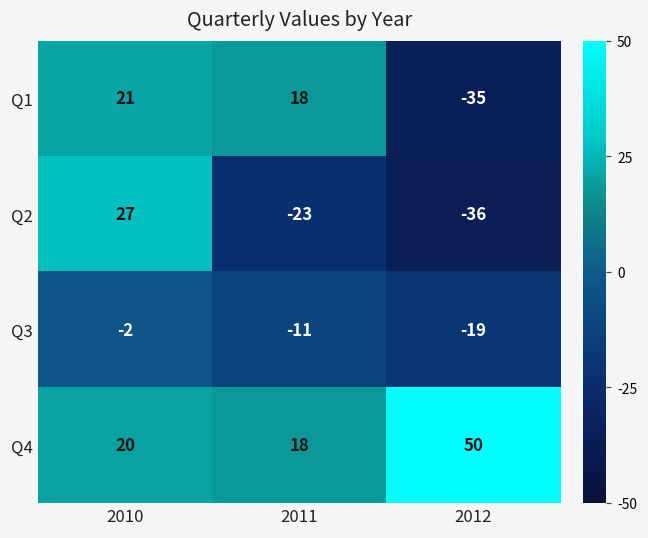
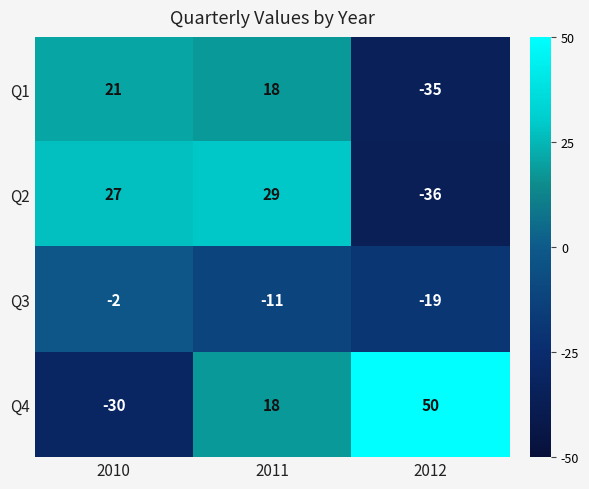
Q2, 2011: -23 -> 29
Q4, 2010: 20 -> -30
